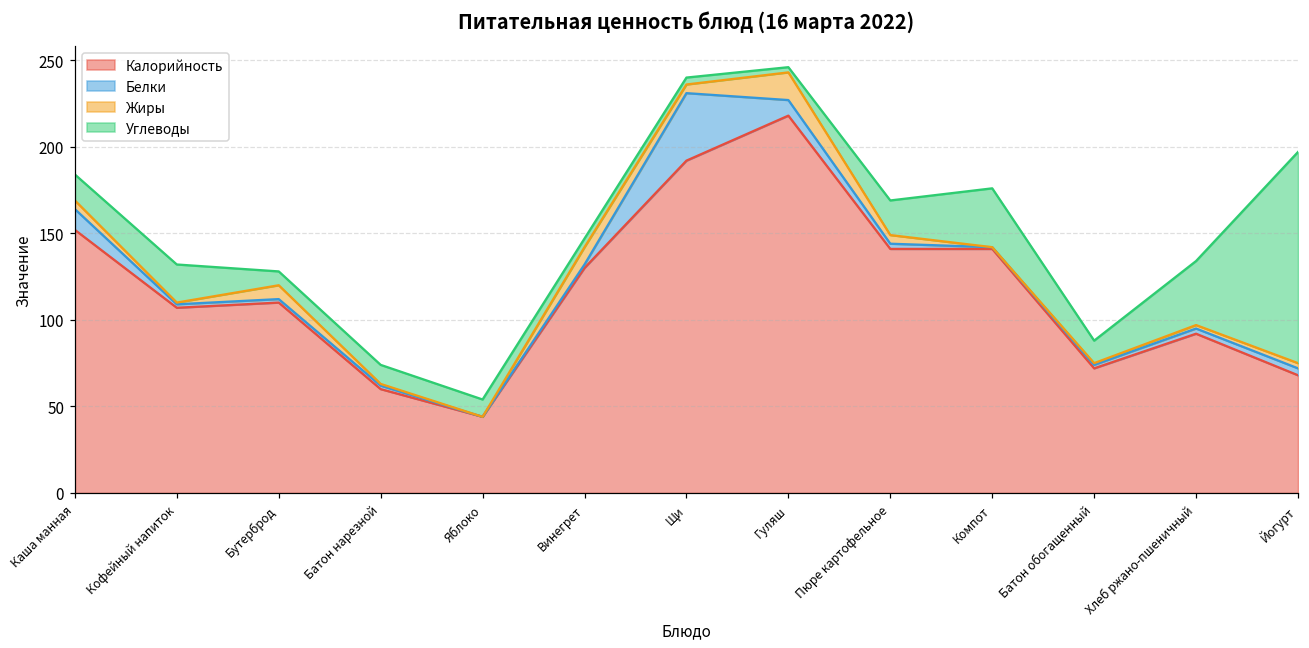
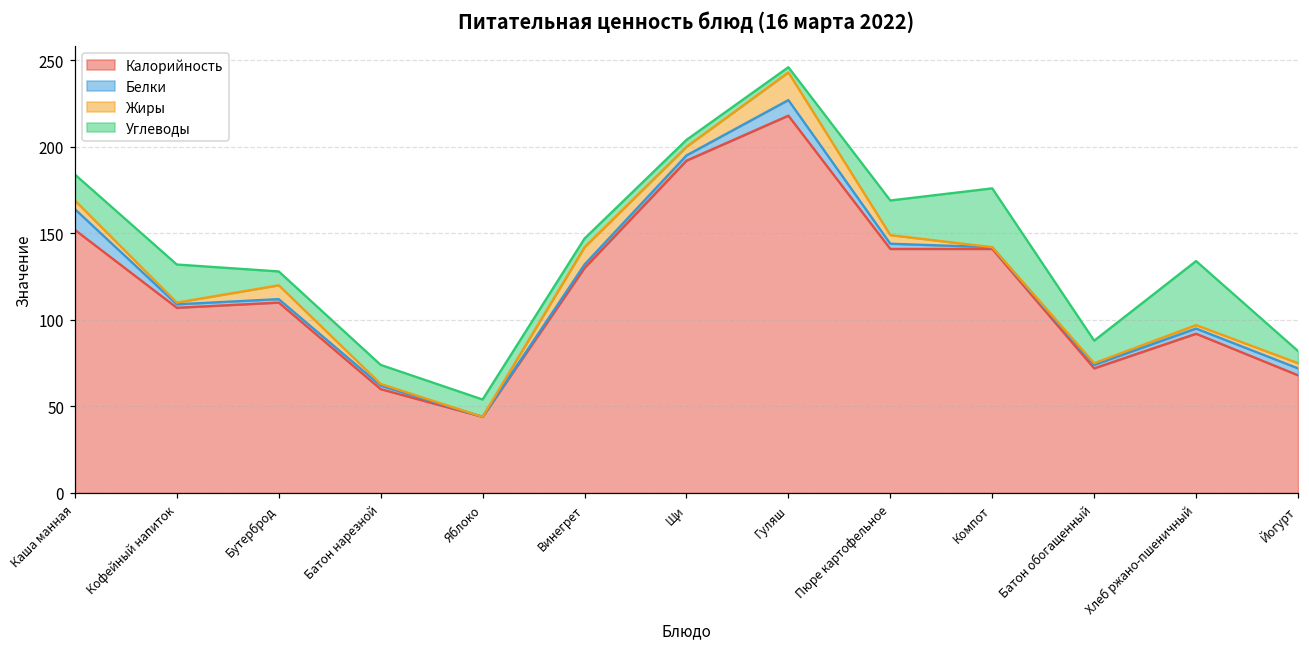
Белки, Щи: 39 -> 3
Углеводы, Йогурт: 122 -> 7
